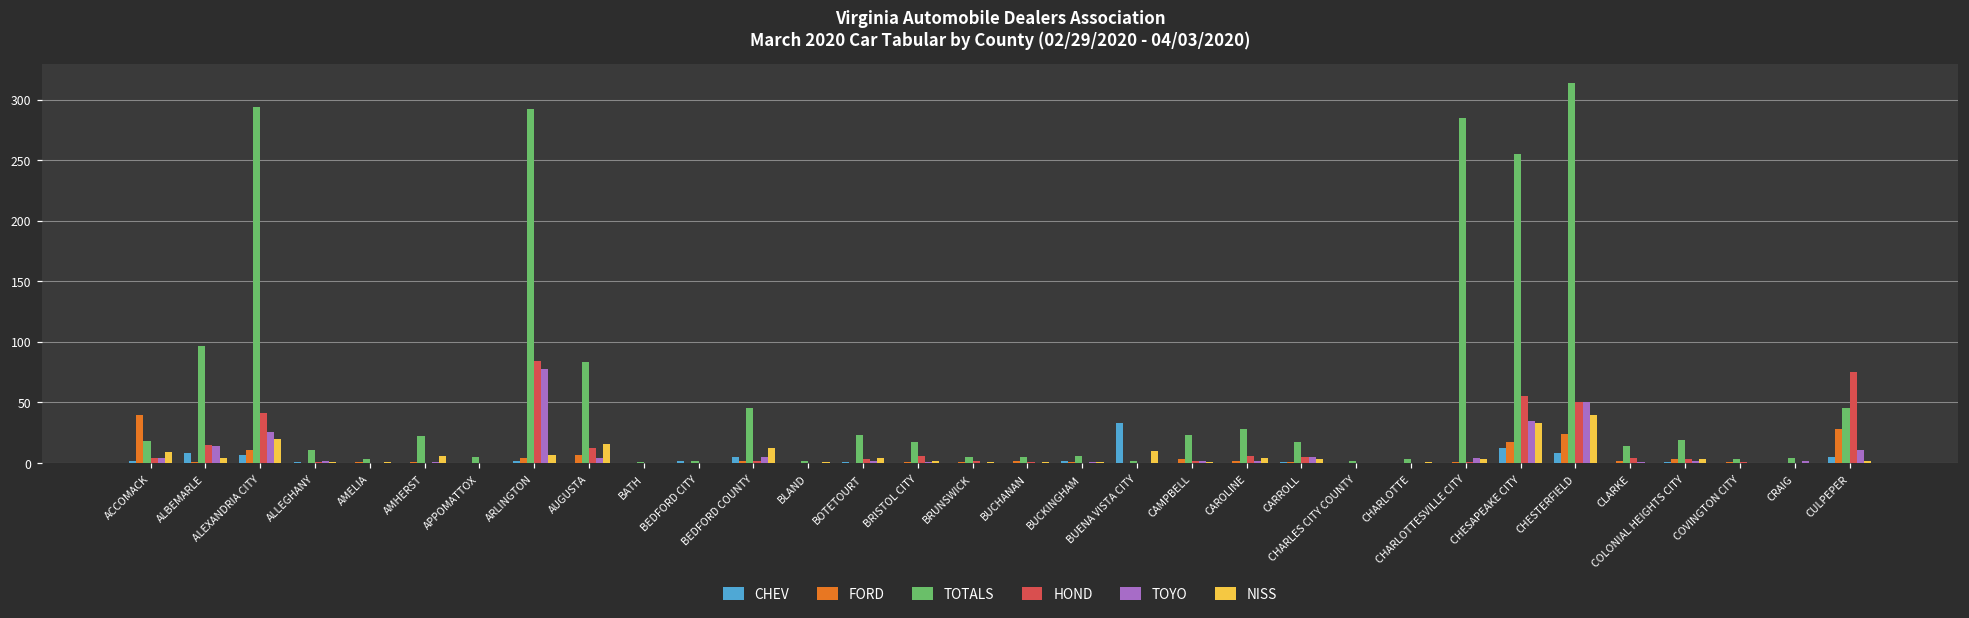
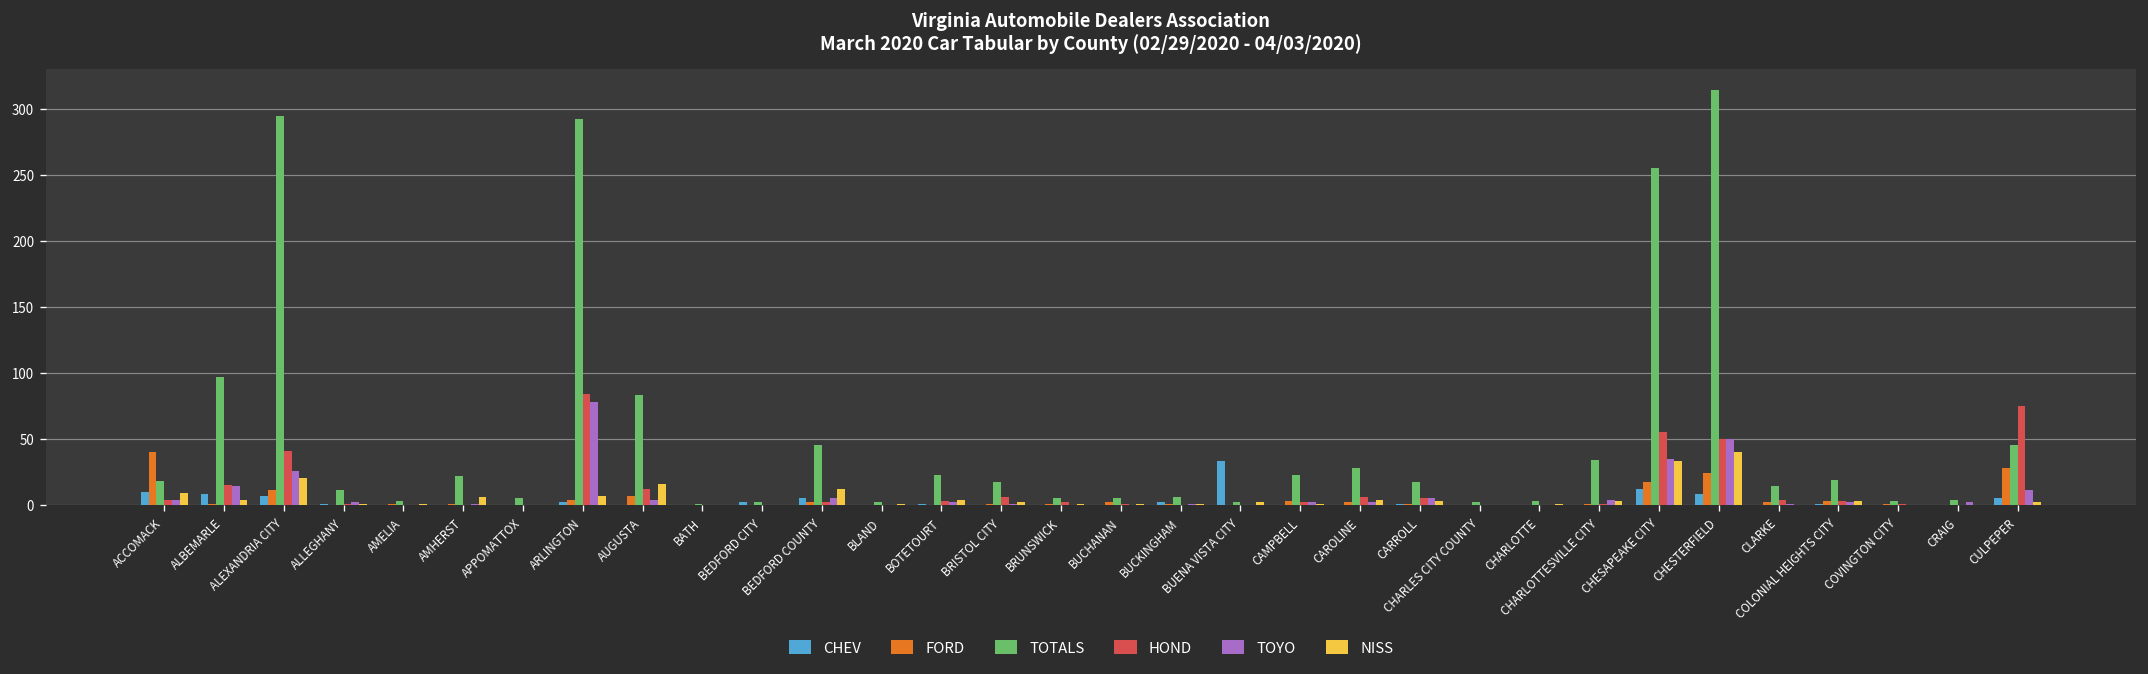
CHEV, ACCOMACK: 2 -> 10
NISS, BUENA VISTA CITY: 10 -> 2
TOTALS, CHARLOTTESVILLE CITY: 285 -> 34
